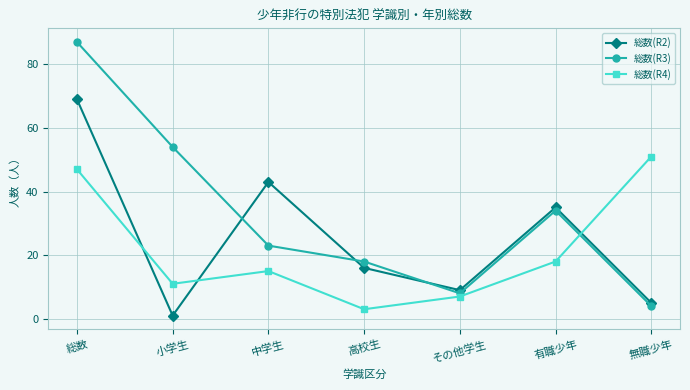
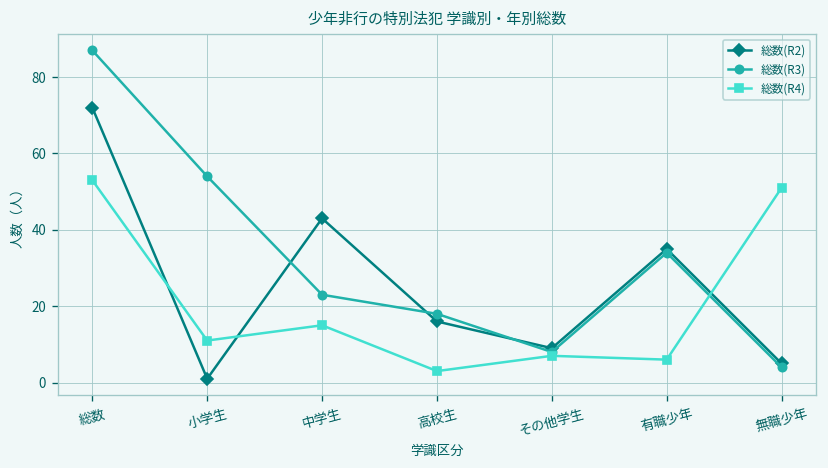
総数(R2), 総数: 69 -> 72
総数(R4), 総数: 47 -> 53
総数(R4), 有職少年: 18 -> 6
